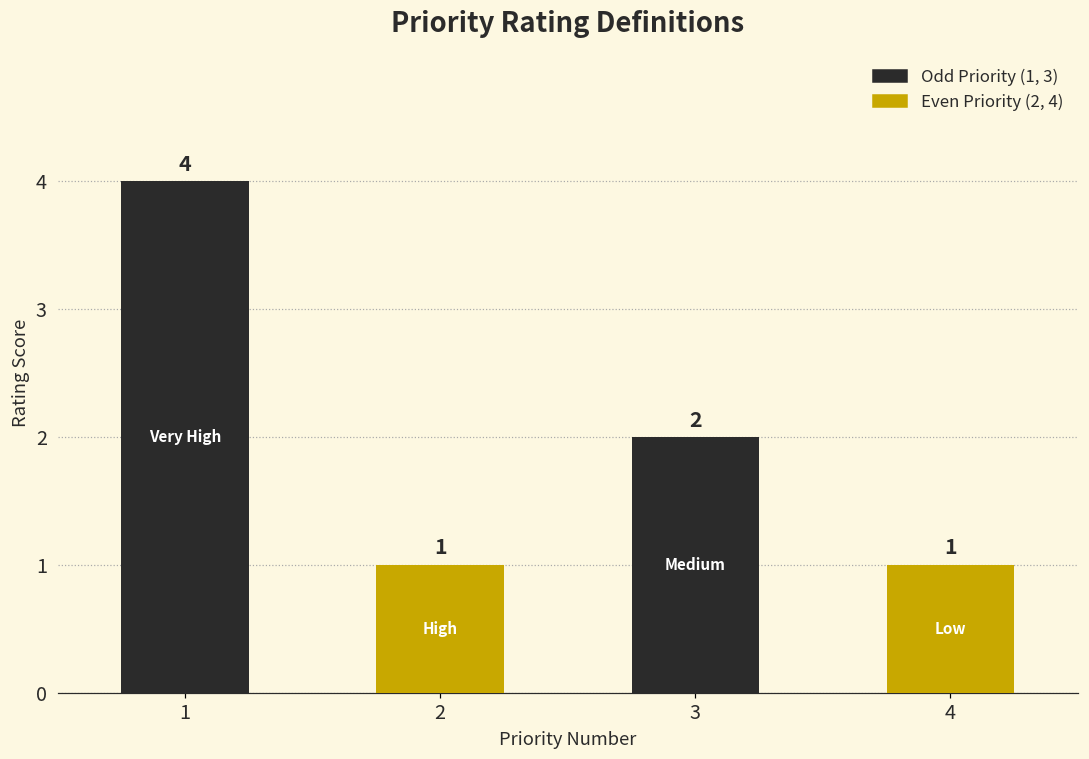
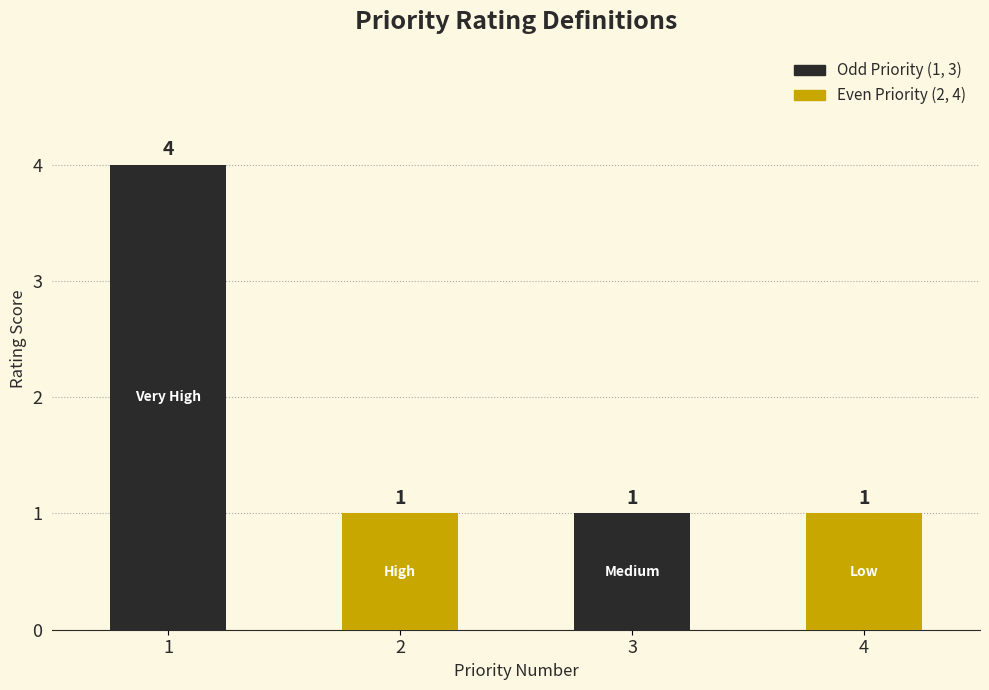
3: 2 -> 1
